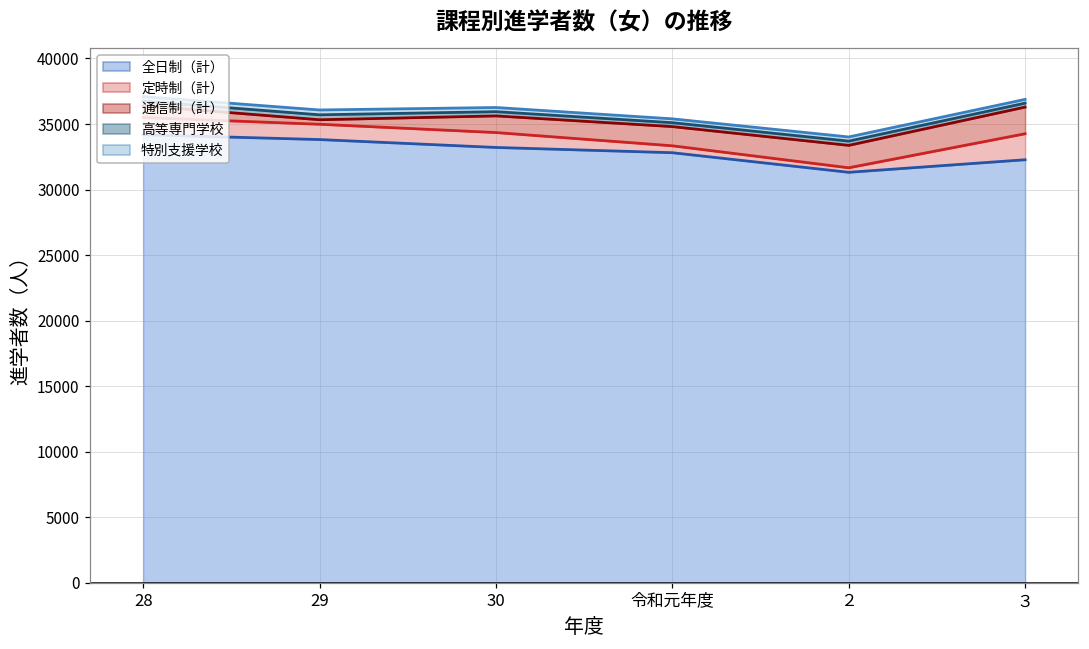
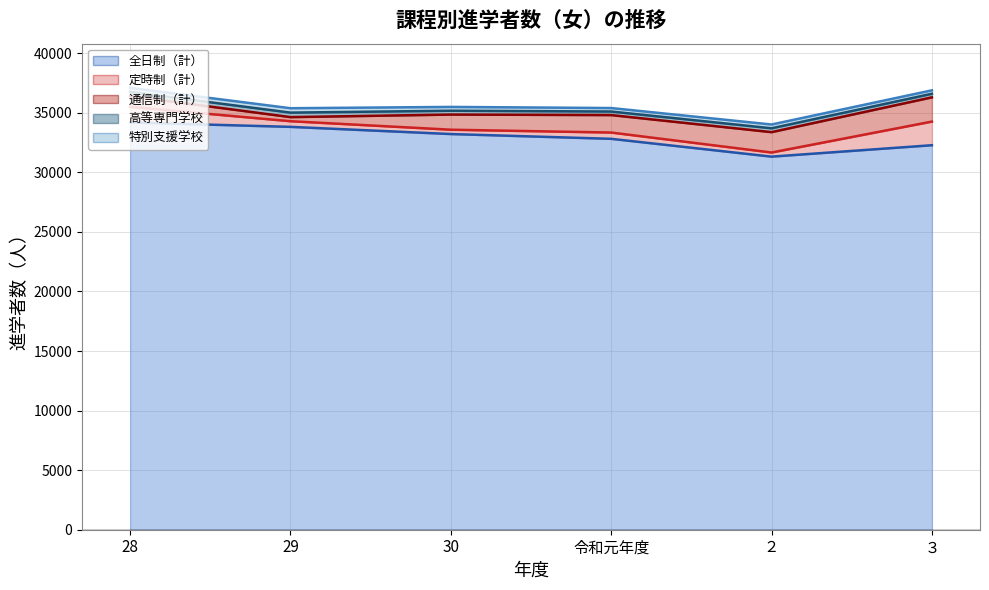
定時制（計）, 29: 1200 -> 500
定時制（計）, 30: 1100 -> 400
